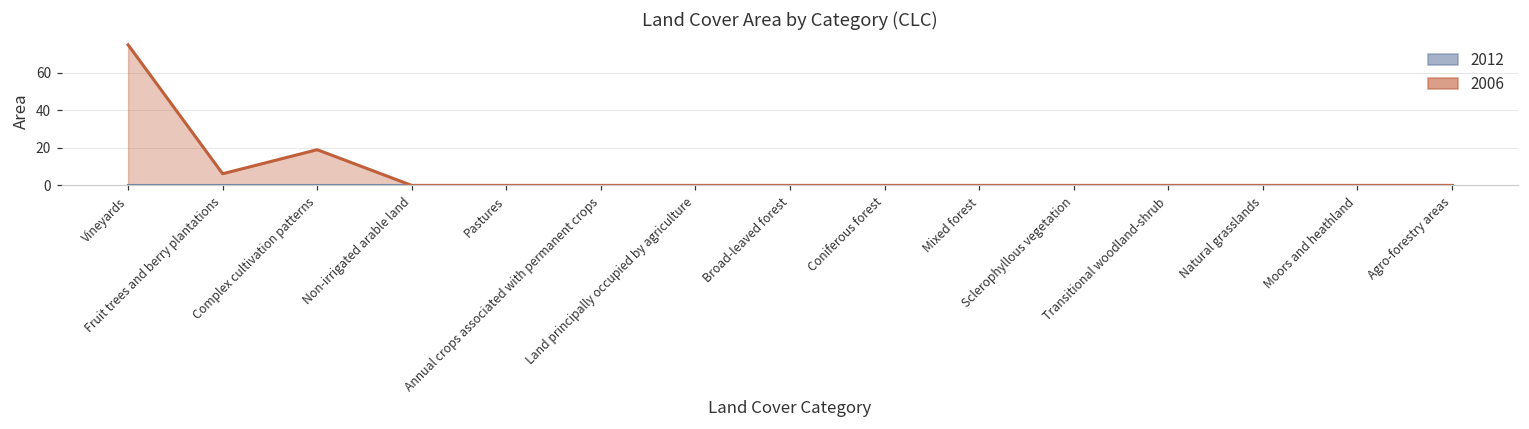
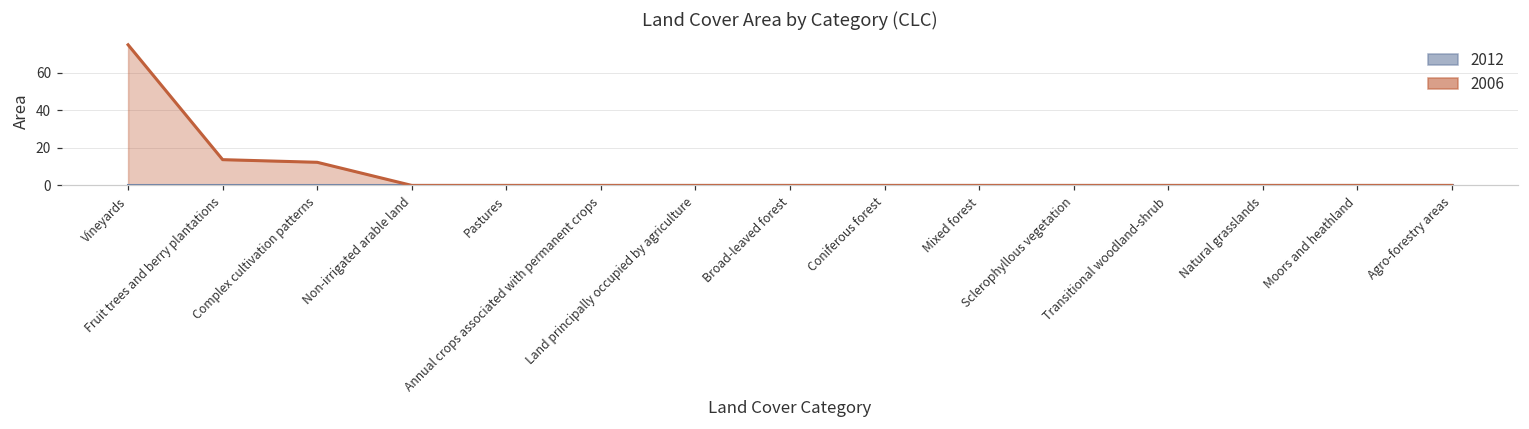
2006, Fruit trees and berry plantations: 6 -> 14
2006, Complex cultivation patterns: 19 -> 12
